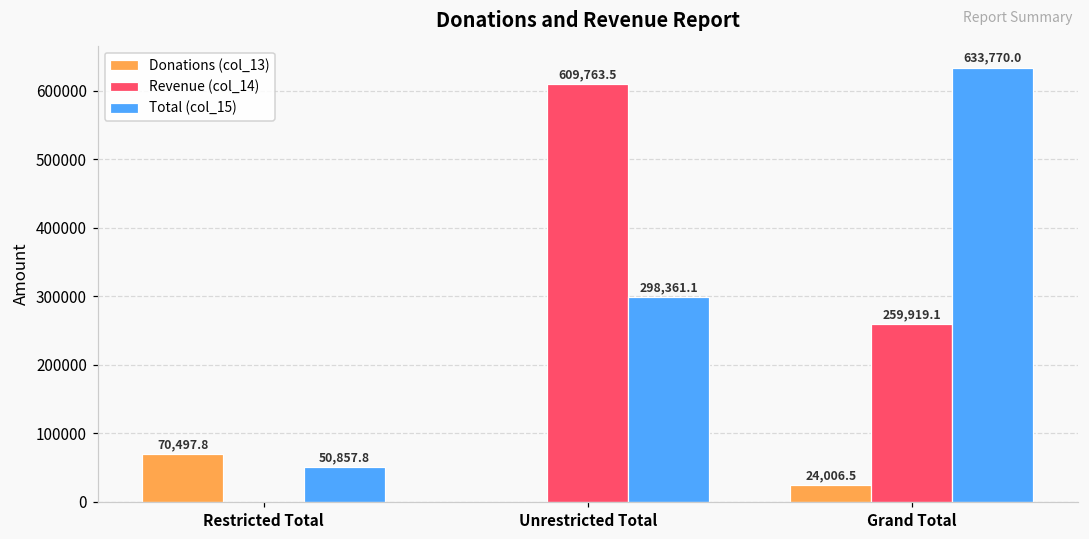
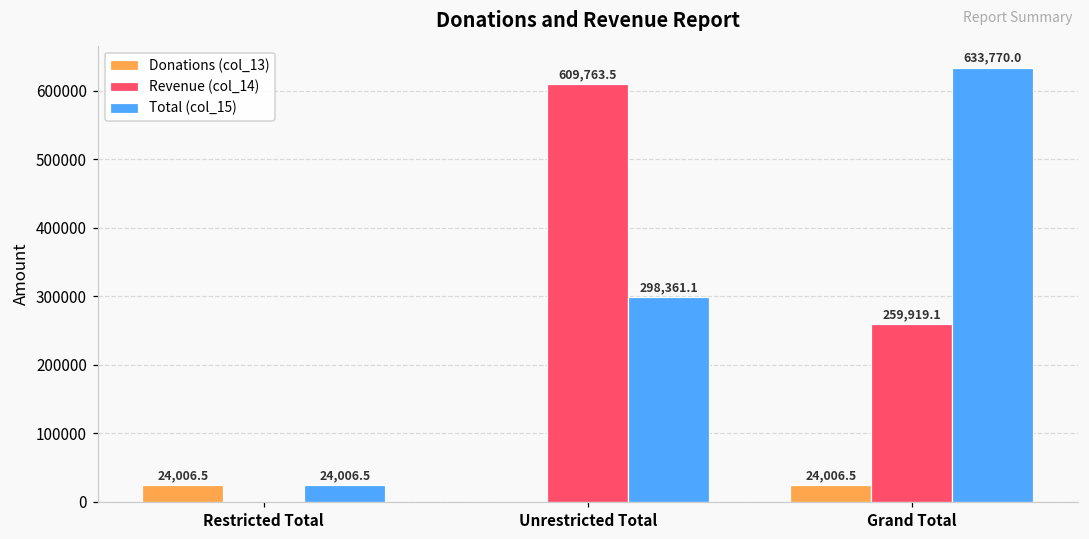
Donations (col_13), Restricted Total: 70,497.8 -> 24,006.5
Total (col_15), Restricted Total: 50,857.8 -> 24,006.5
